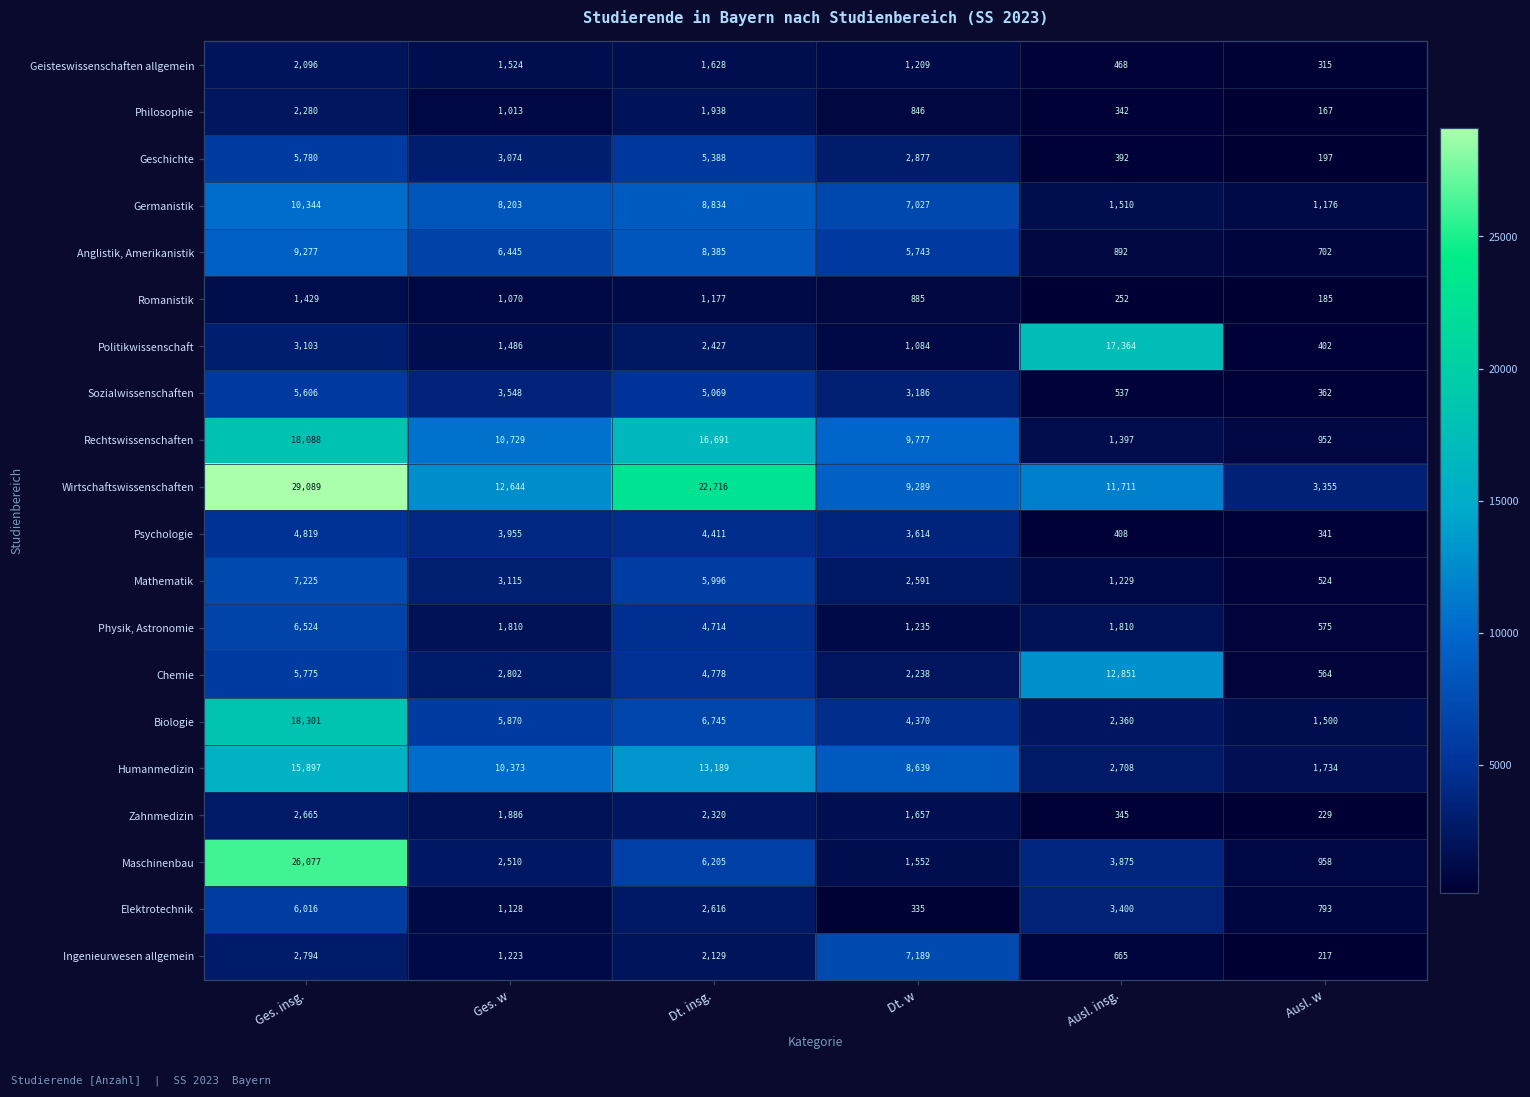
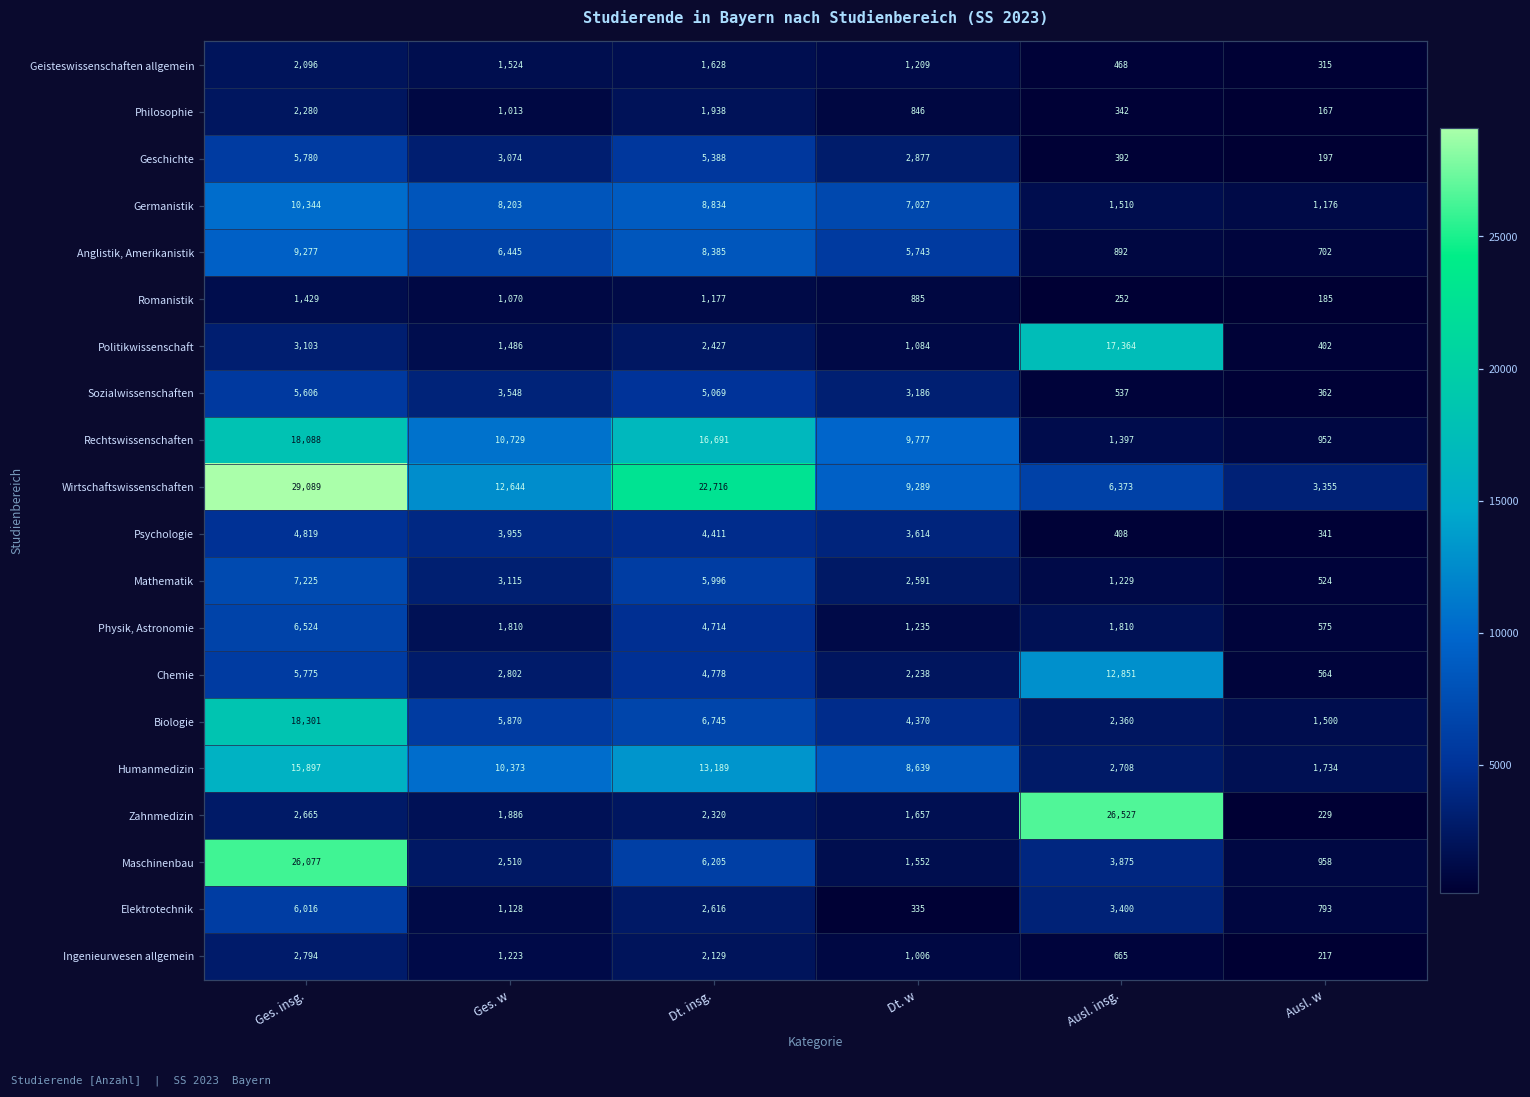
Wirtschaftswissenschaften, Ausl. insg.: 11,711 -> 6,373
Zahnmedizin, Ausl. insg.: 345 -> 26,527
Ingenieurwesen allgemein, Dt. w: 7,189 -> 1,006
